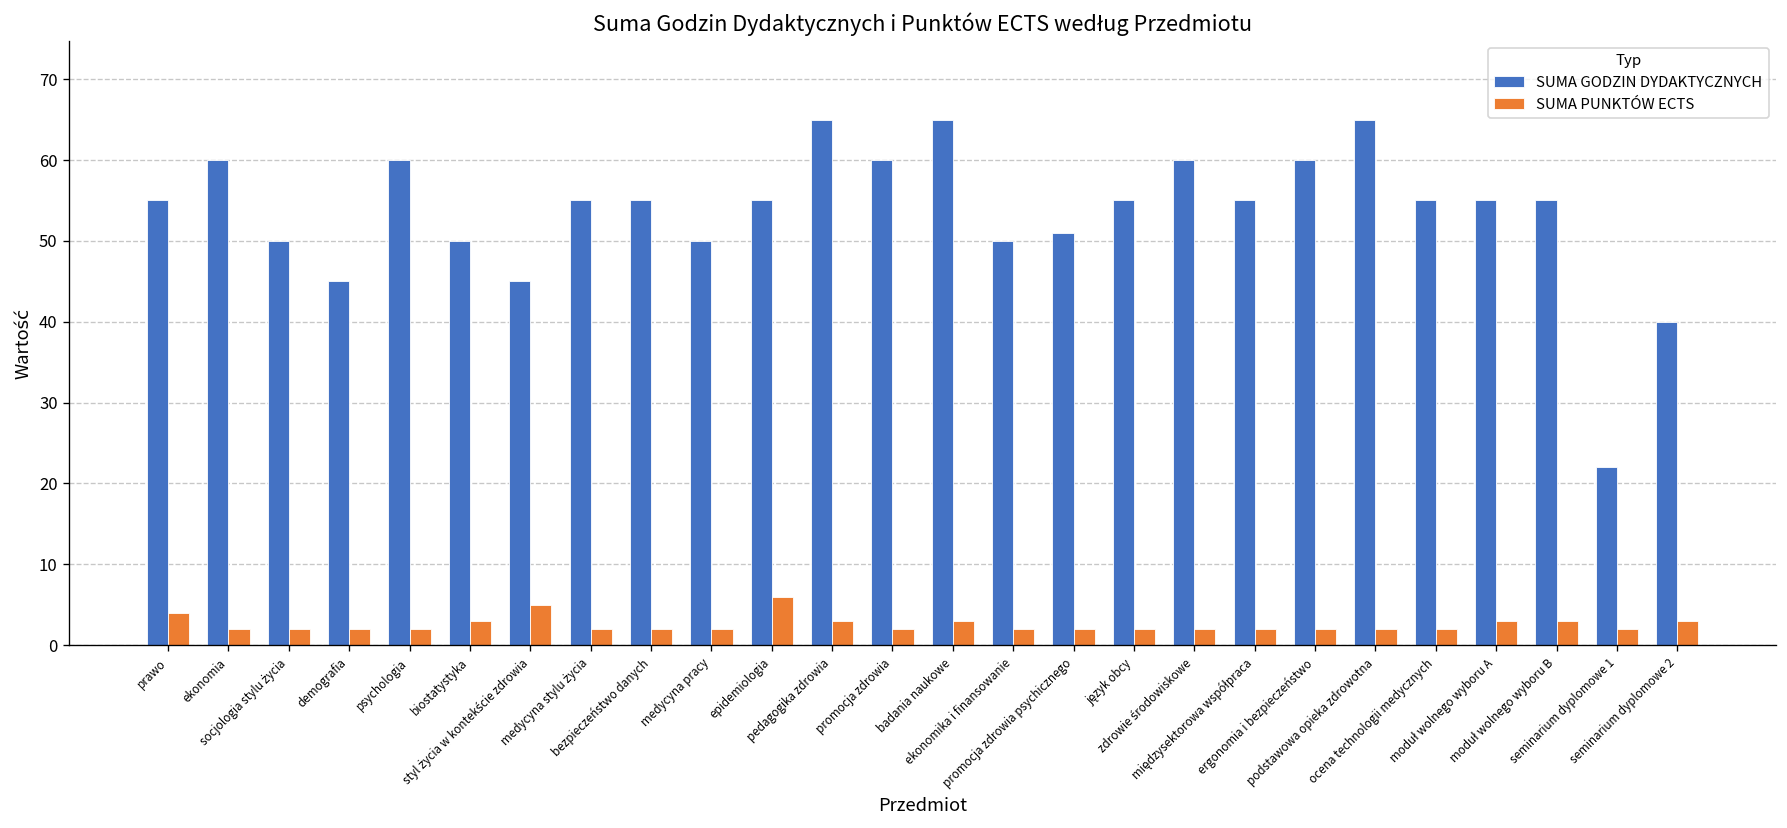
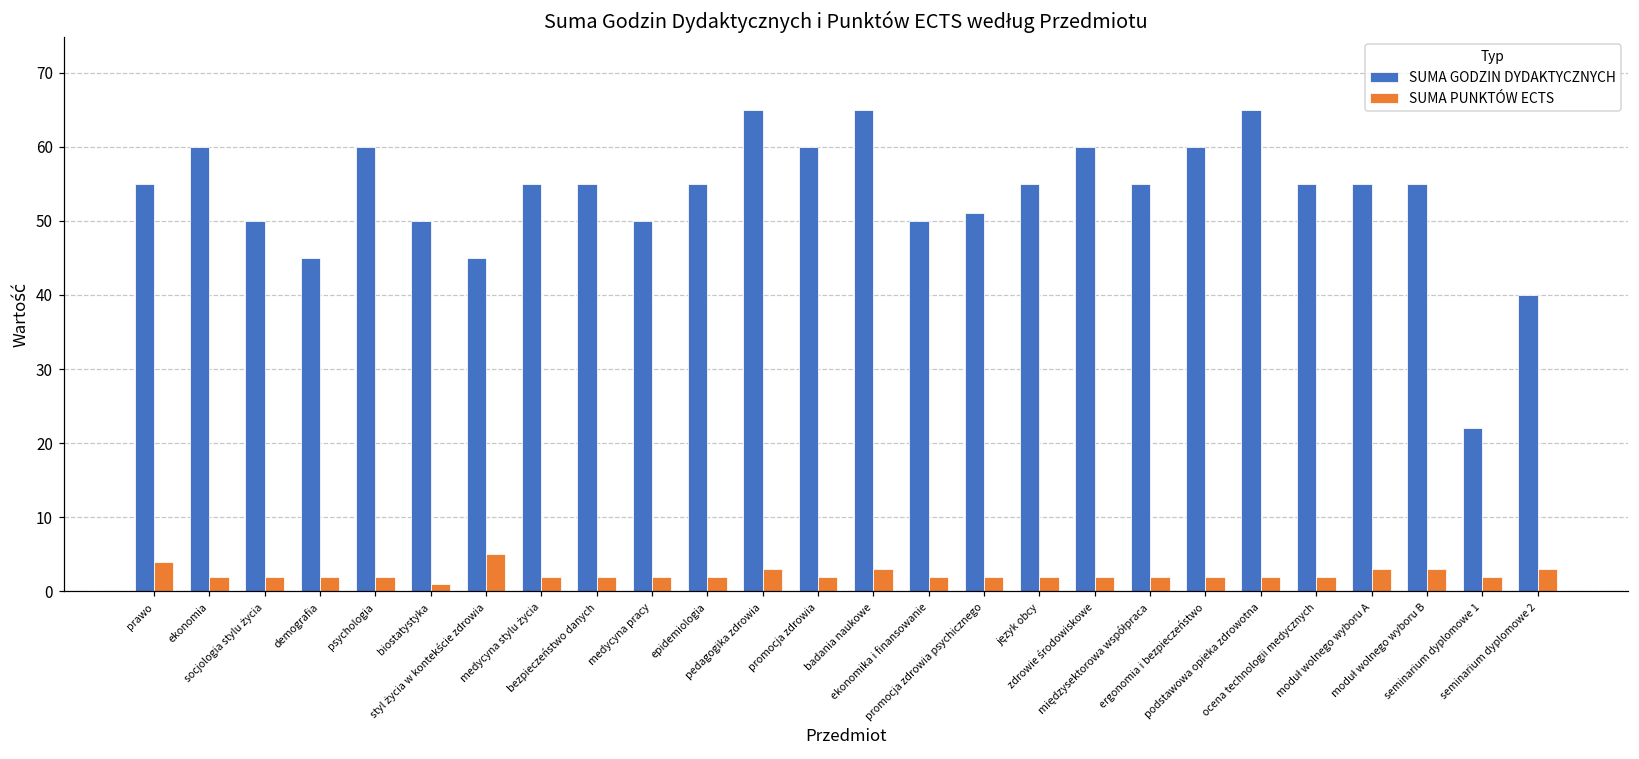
SUMA PUNKTÓW ECTS, biostatystyka: 3 -> 1
SUMA PUNKTÓW ECTS, epidemiologia: 6 -> 2
